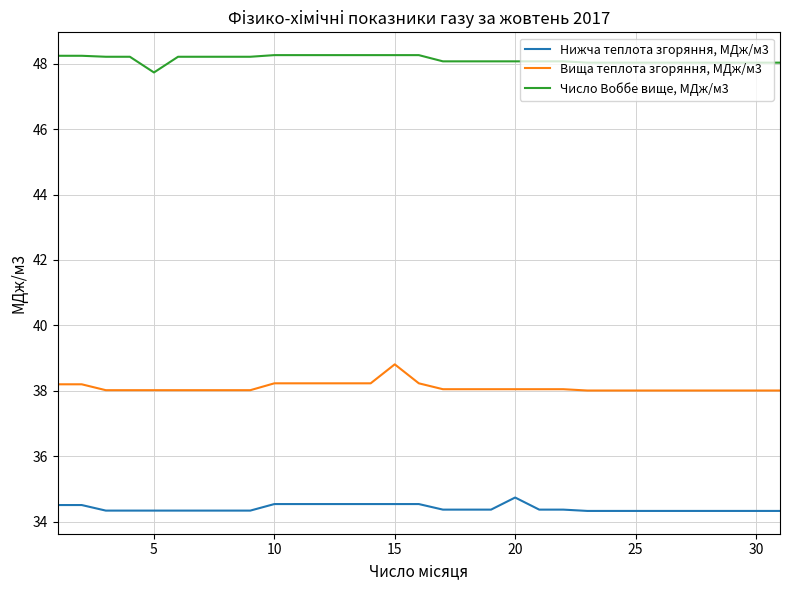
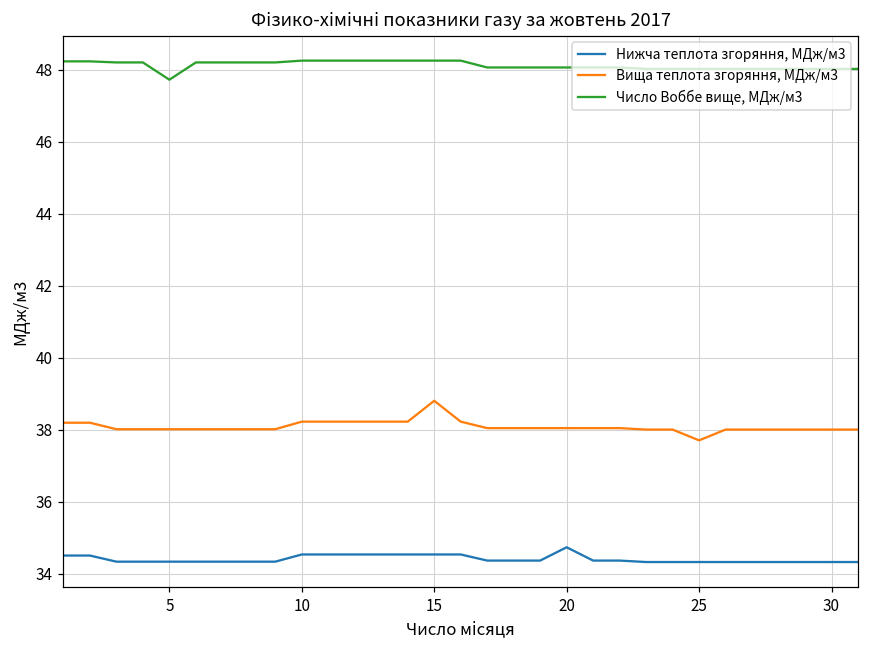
Вища теплота згоряння, МДж/м3, 25: 38.0 -> 37.7
